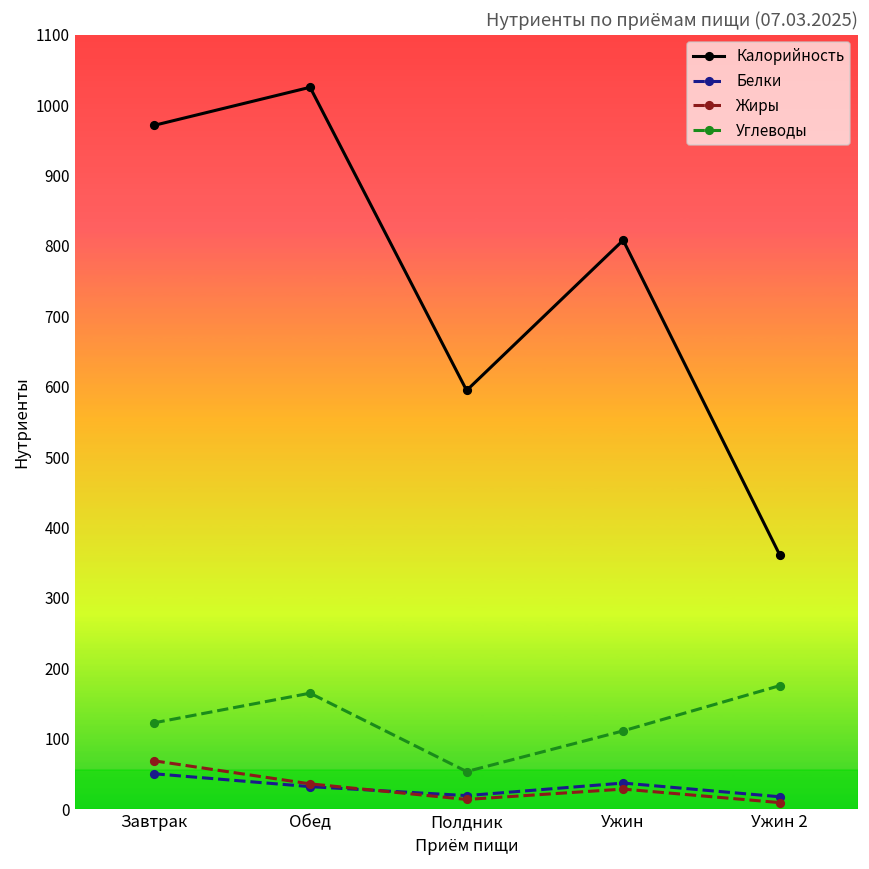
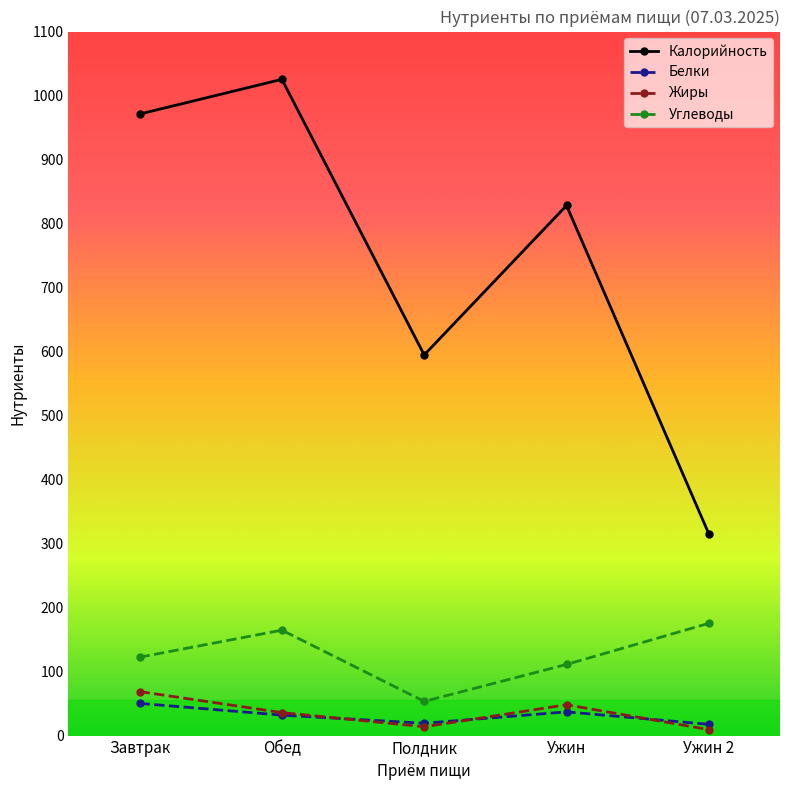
Калорийность, Ужин: 810 -> 830
Жиры, Ужин: 30 -> 50
Калорийность, Ужин 2: 360 -> 320
